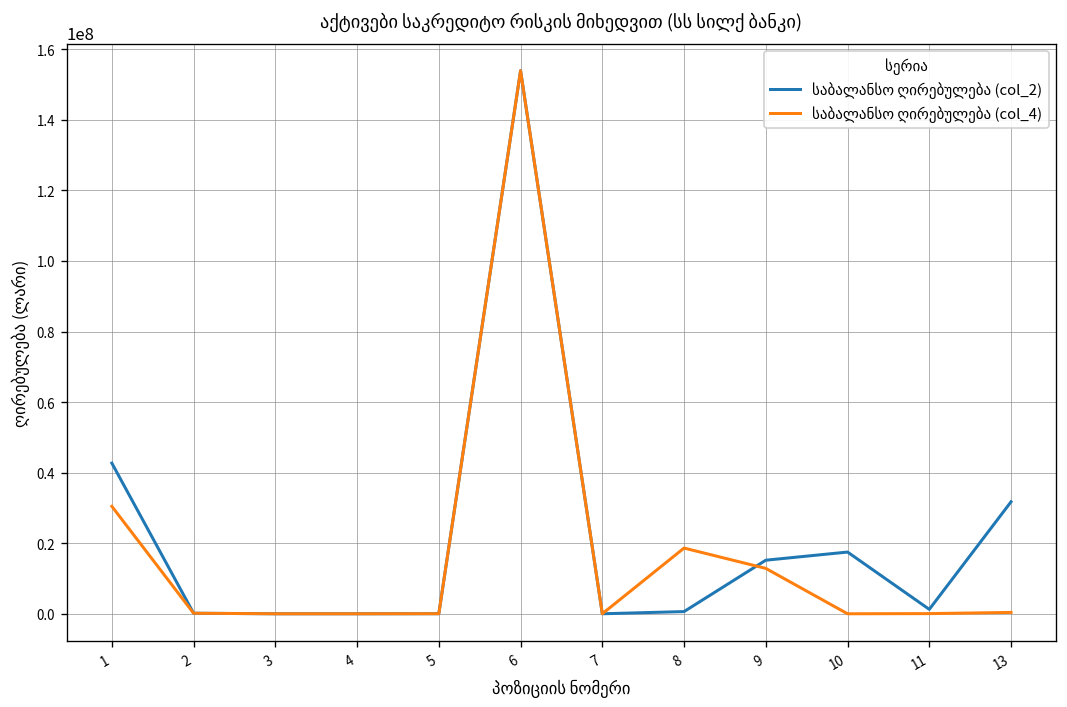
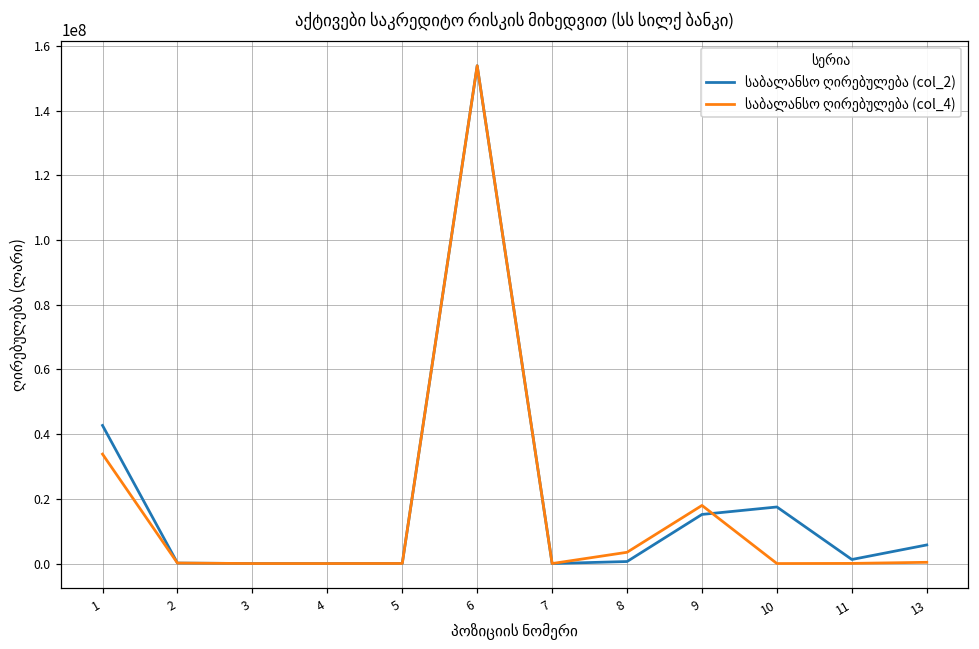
საბალანსო ღირებულება (col_4), 1: 30000000 -> 34000000
საბალანსო ღირებულება (col_4), 8: 19000000 -> 3000000
საბალანსო ღირებულება (col_4), 9: 13000000 -> 18000000
საბალანსო ღირებულება (col_2), 13: 32000000 -> 6000000
